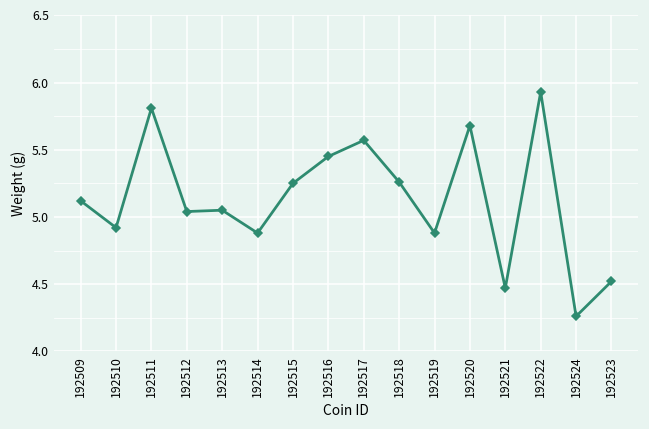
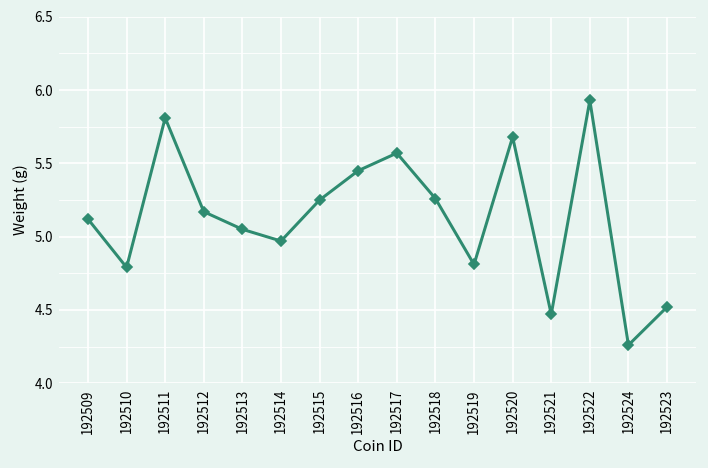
192510: 4.92 -> 4.79
192512: 5.04 -> 5.17
192514: 4.88 -> 4.97
192519: 4.88 -> 4.81
